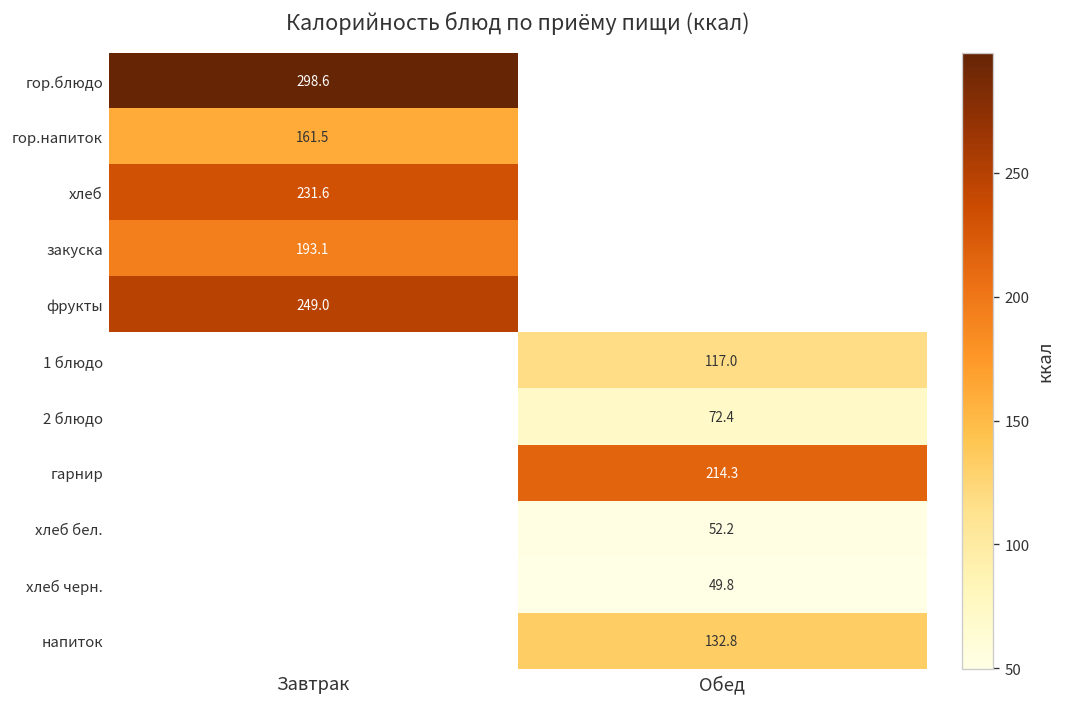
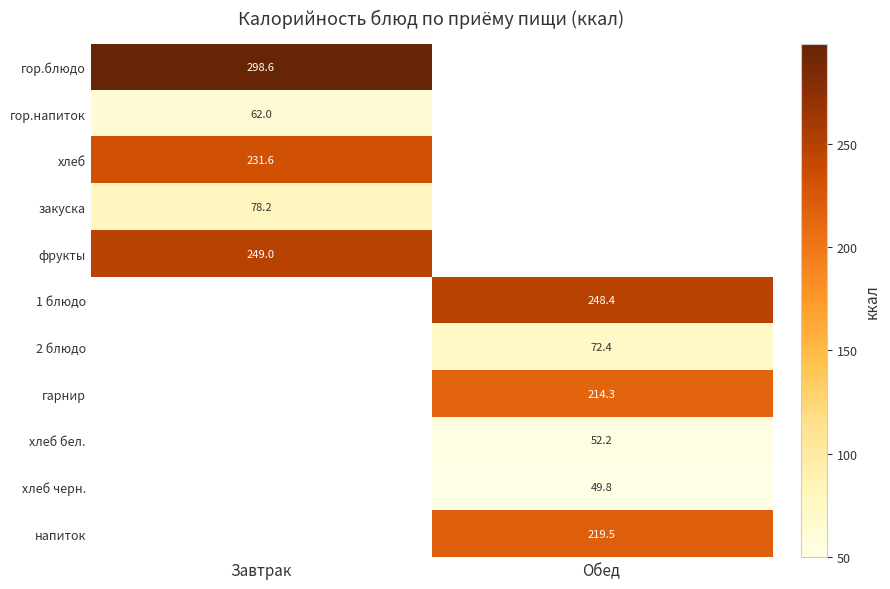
гор.напиток, Завтрак: 161.5 -> 62.0
закуска, Завтрак: 193.1 -> 78.2
1 блюдо, Обед: 117.0 -> 248.4
напиток, Обед: 132.8 -> 219.5
